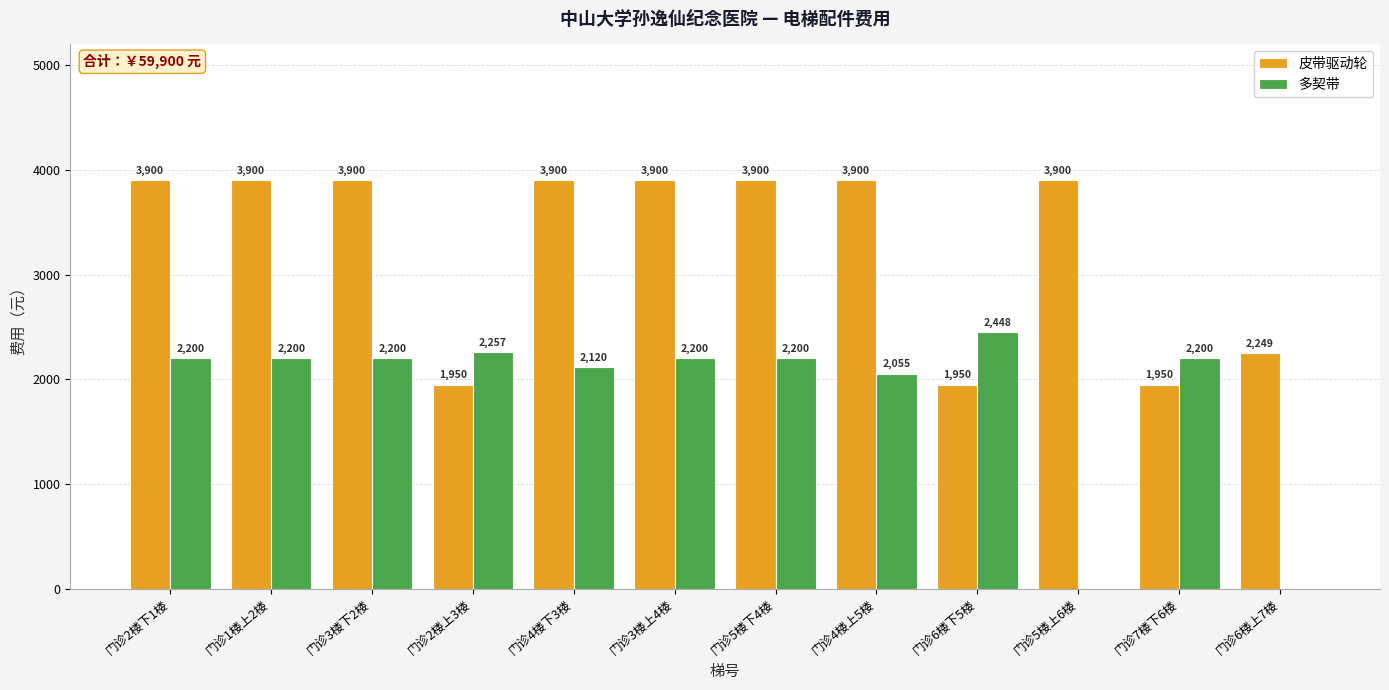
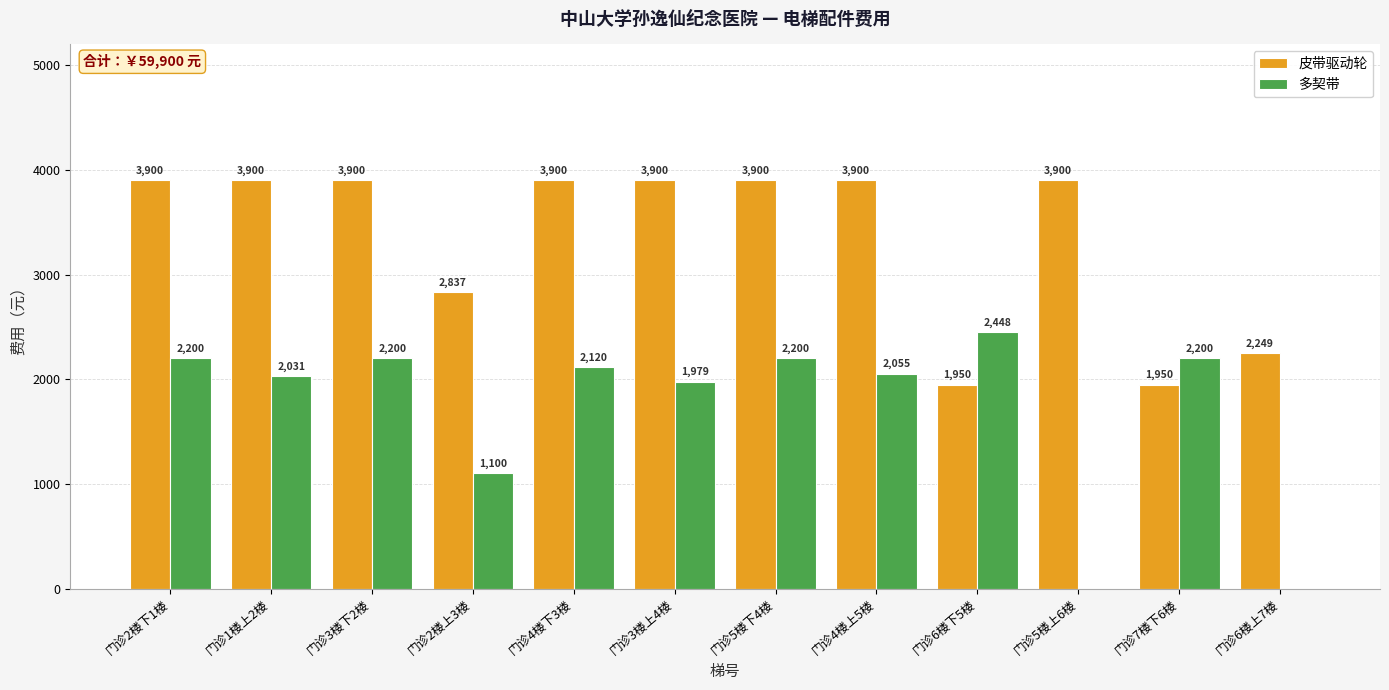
多契带, 门诊1楼上2楼: 2,200 -> 2,031
皮带驱动轮, 门诊2楼上3楼: 1,950 -> 2,837
多契带, 门诊2楼上3楼: 2,257 -> 1,100
多契带, 门诊3楼上4楼: 2,200 -> 1,979
